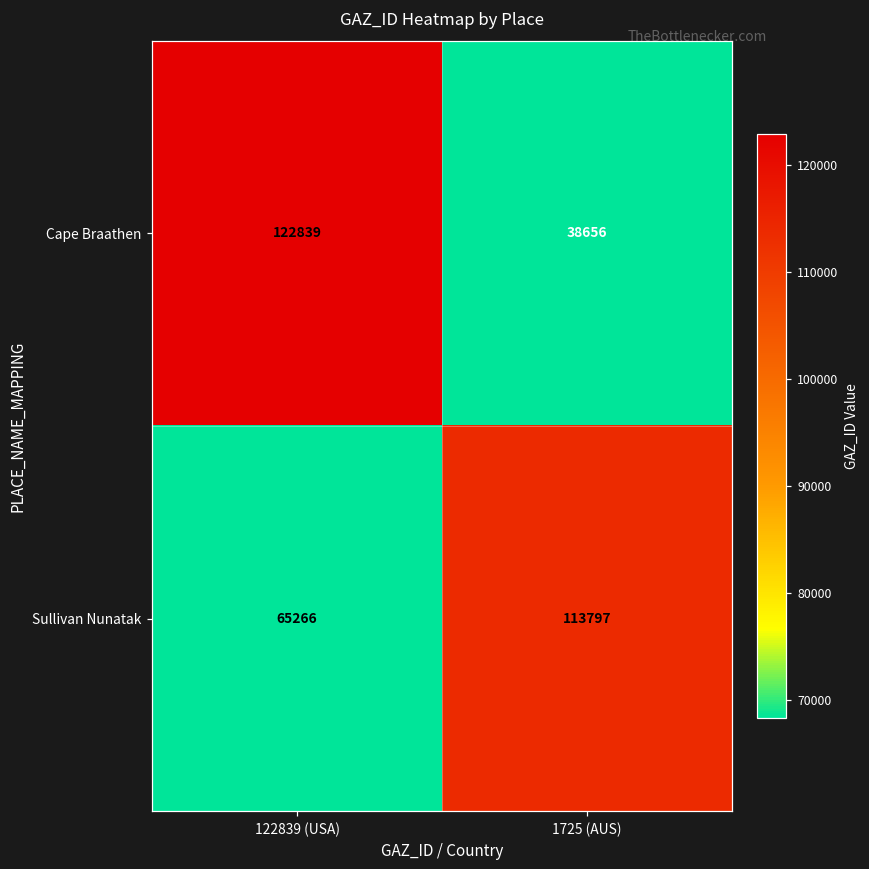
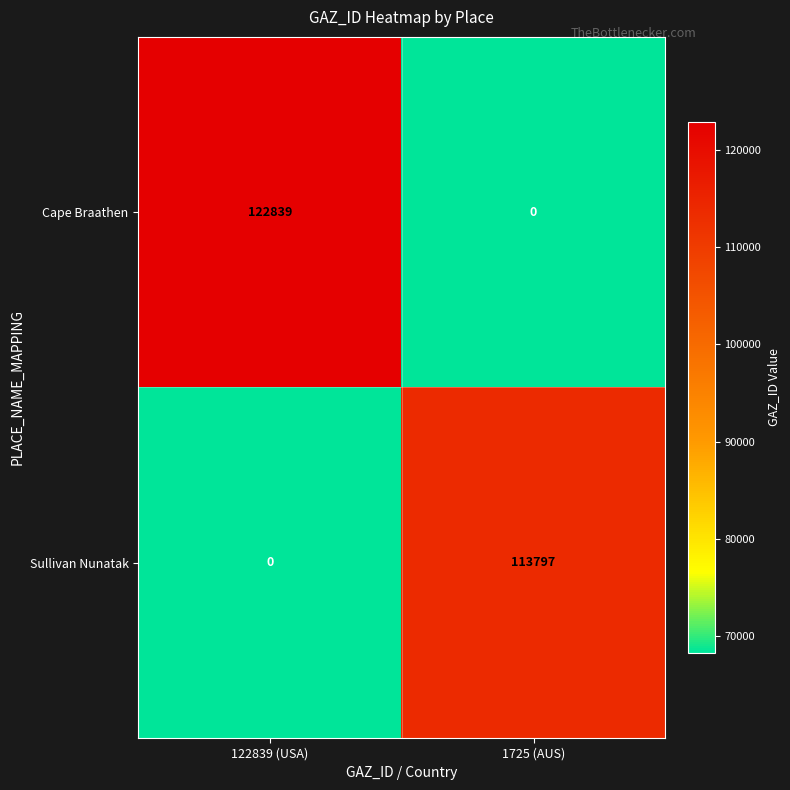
Cape Braathen, 1725 (AUS): 38656 -> 0
Sullivan Nunatak, 122839 (USA): 65266 -> 0
